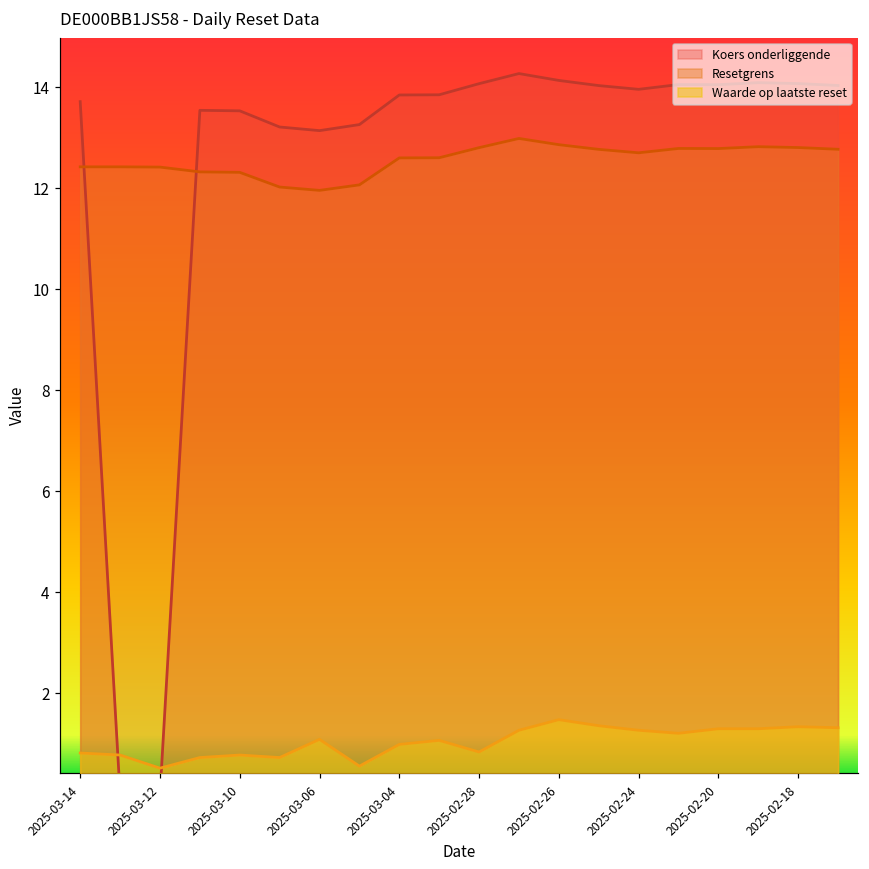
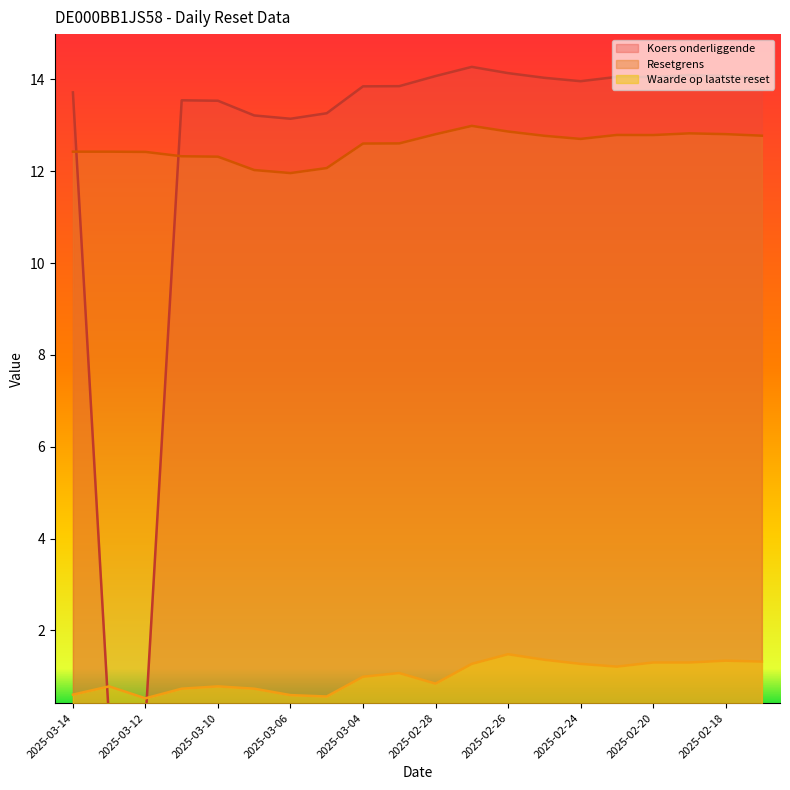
Waarde op laatste reset, 2025-03-14: 0.8 -> 0.6
Waarde op laatste reset, 2025-03-06: 1.1 -> 0.6
